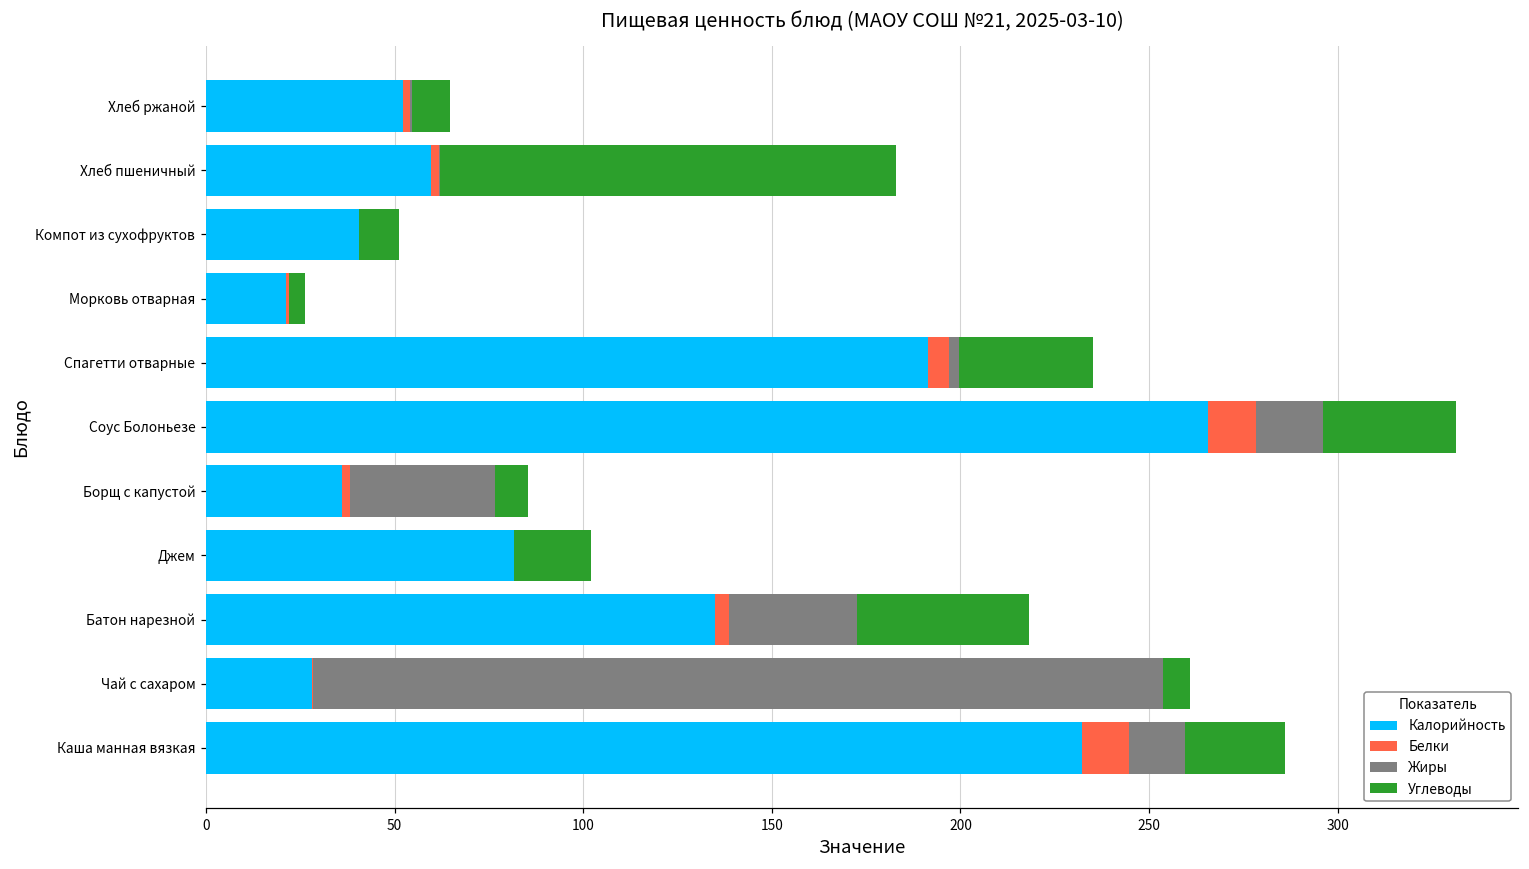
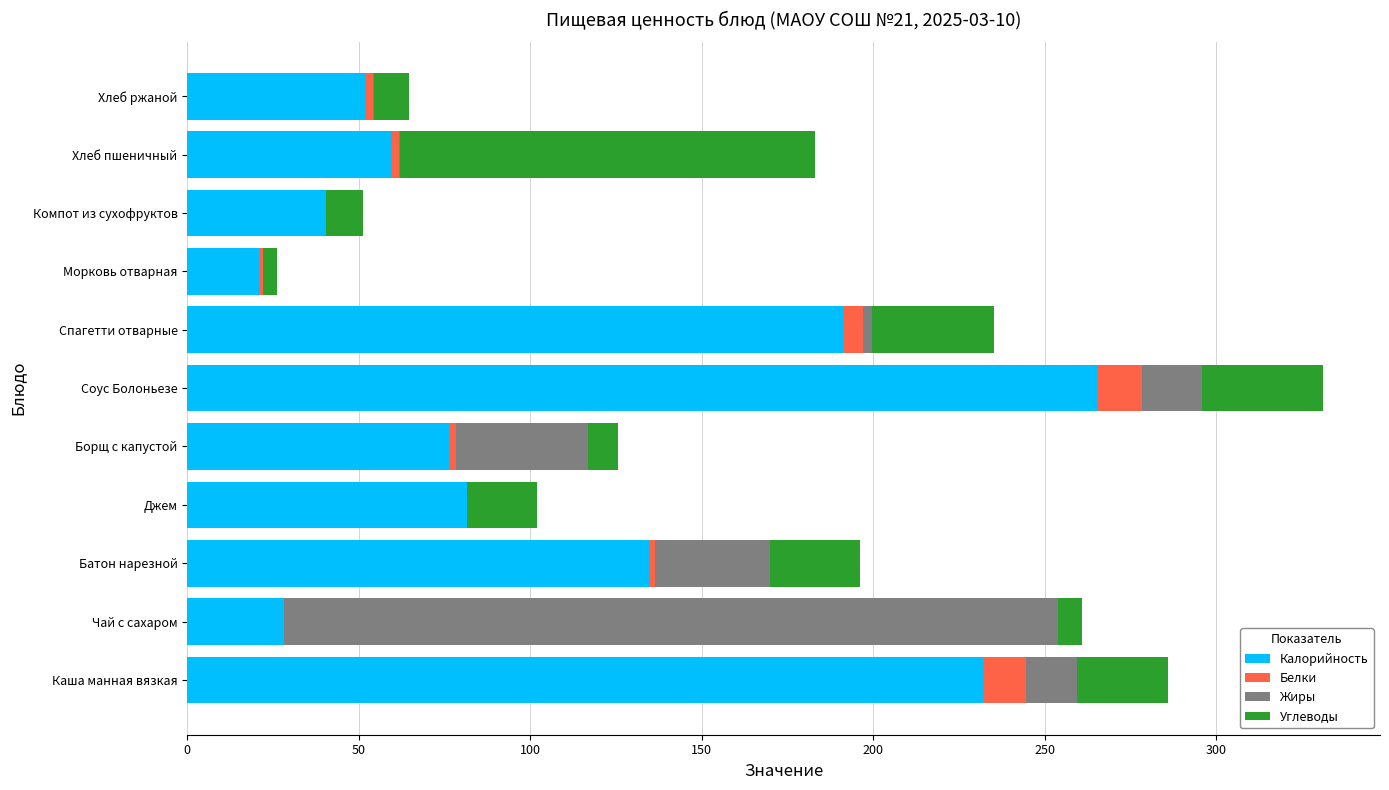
Калорийность, Борщ с капустой: 36 -> 76
Белки, Батон нарезной: 4 -> 1
Углеводы, Батон нарезной: 46 -> 26
